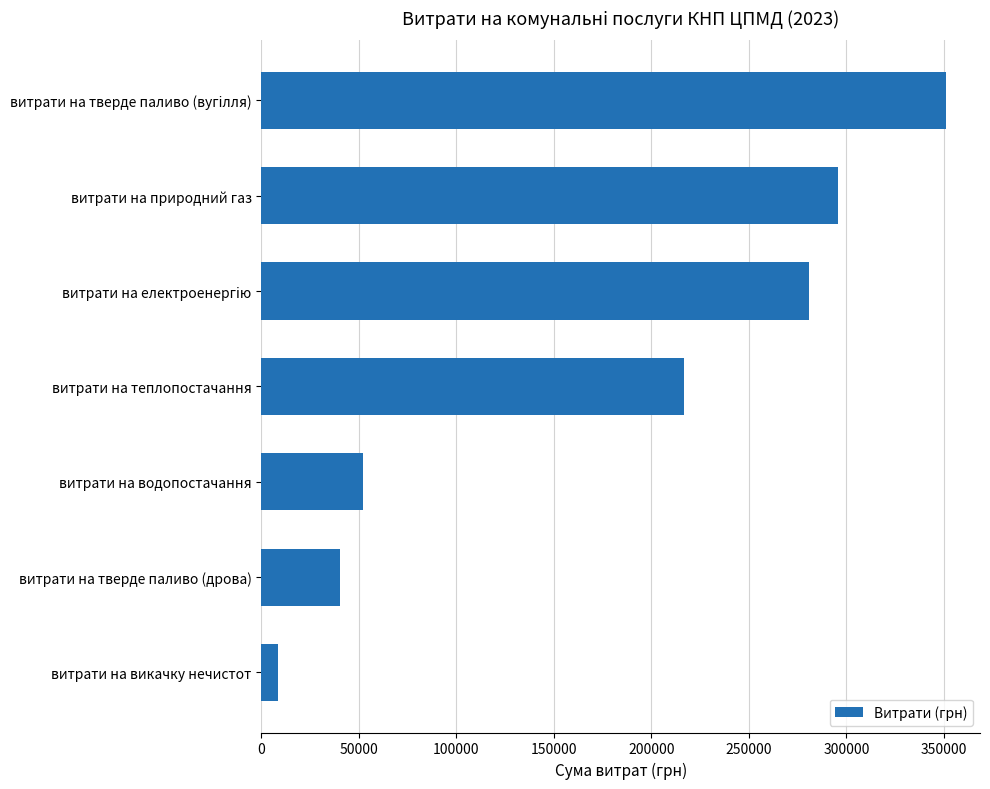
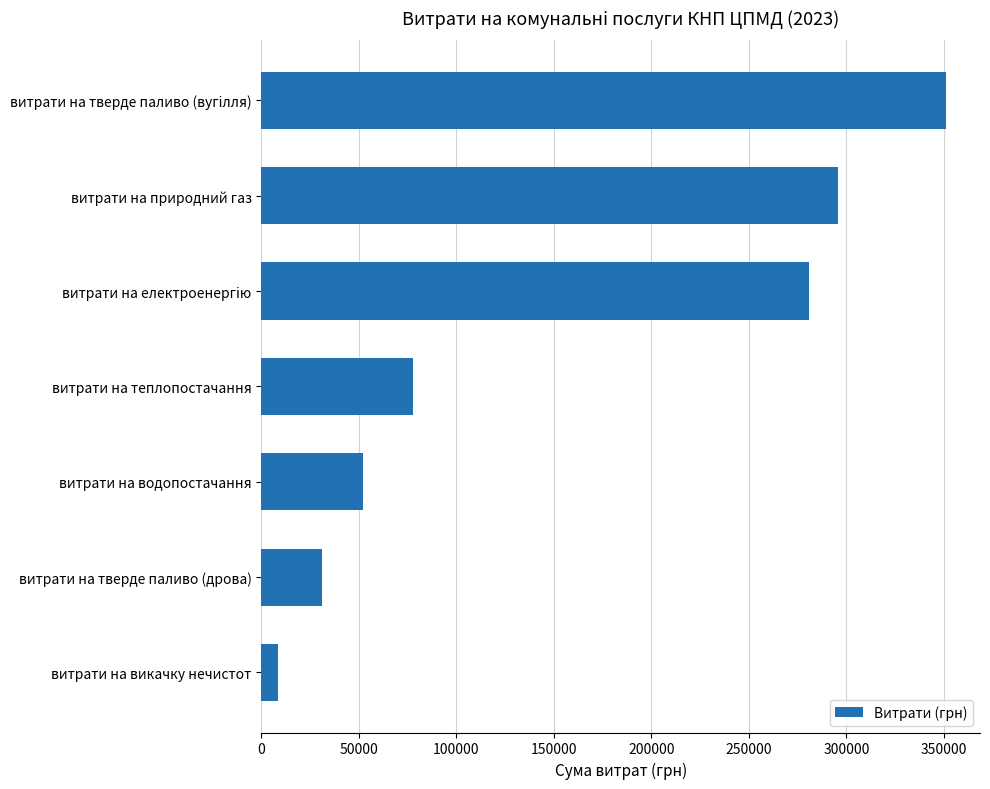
витрати на теплопостачання: 217000 -> 78000
витрати на тверде паливо (дрова): 41000 -> 31000
